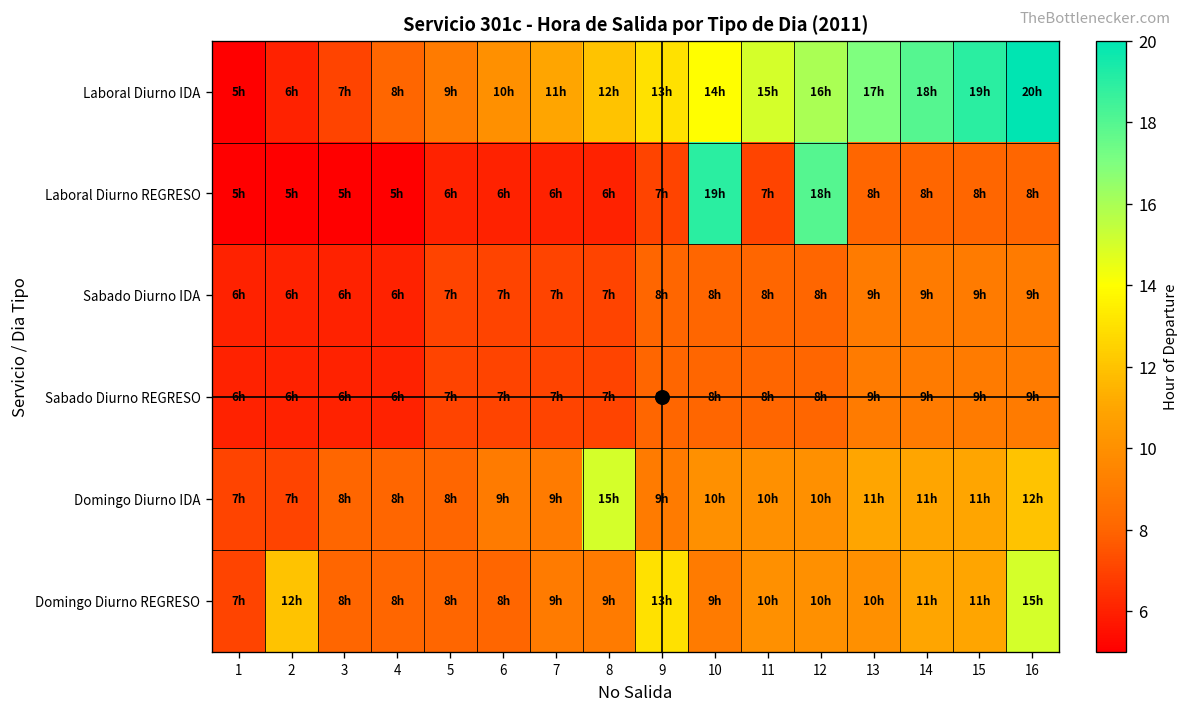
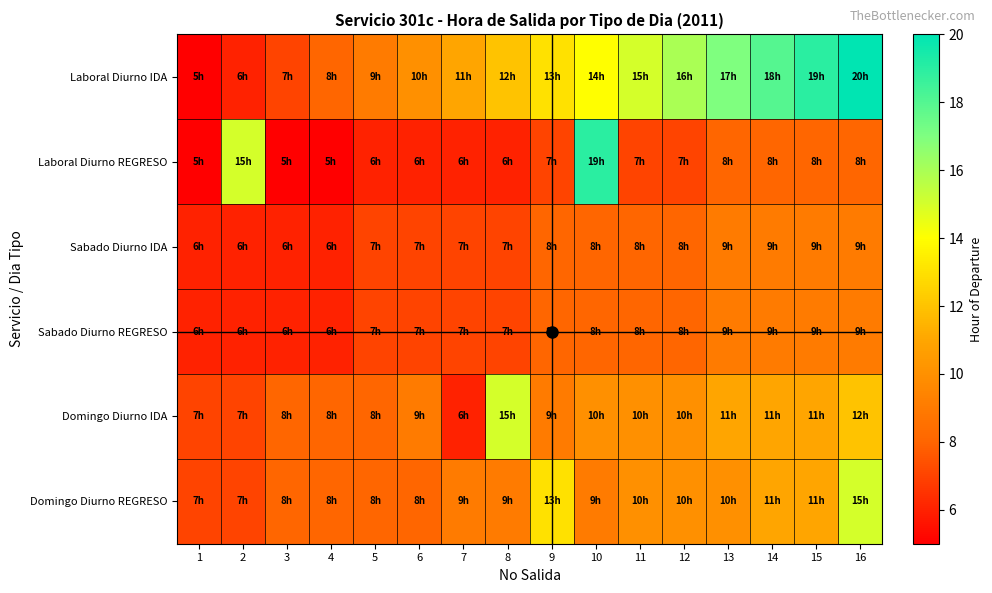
Laboral Diurno REGRESO, 2: 5h -> 15h
Laboral Diurno REGRESO, 12: 18h -> 7h
Domingo Diurno IDA, 7: 9h -> 6h
Domingo Diurno REGRESO, 2: 12h -> 7h
